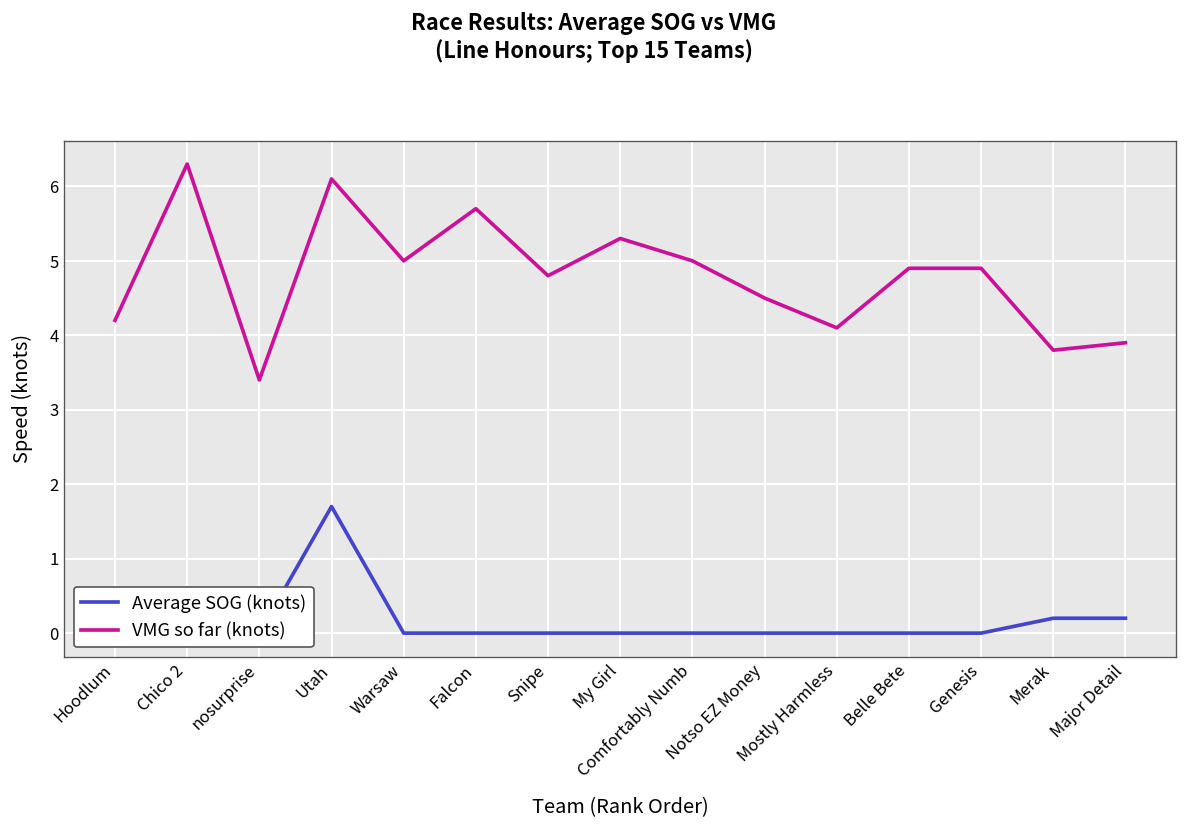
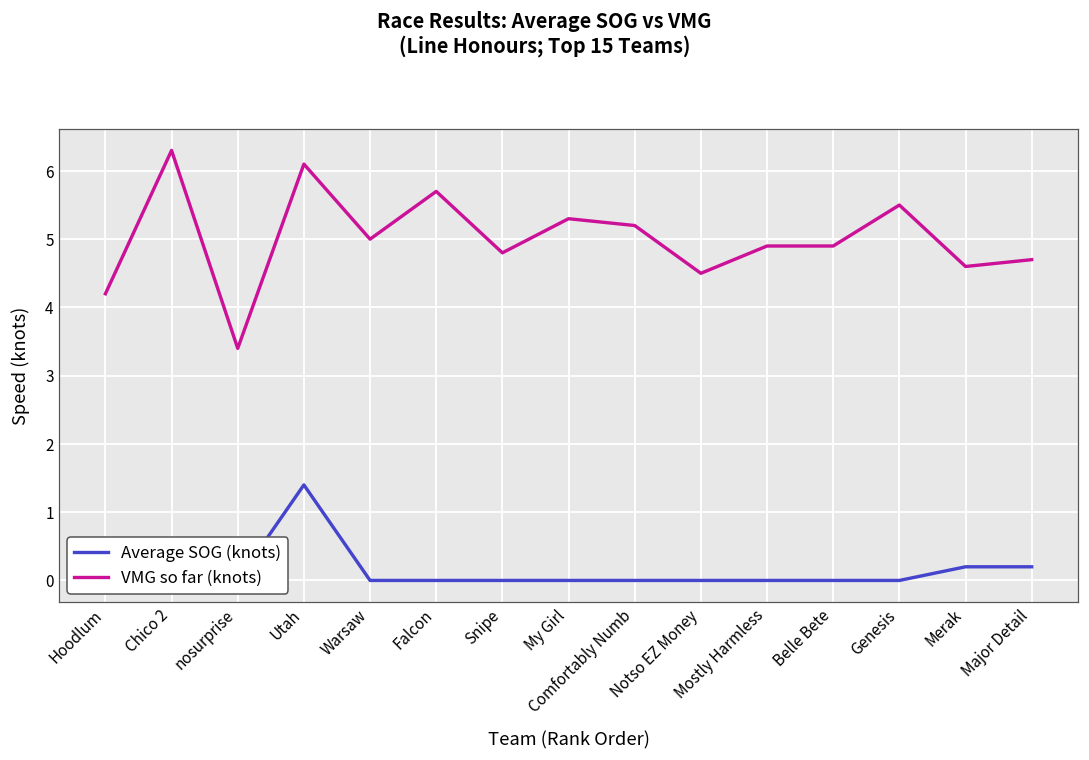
Average SOG (knots), Utah: 1.7 -> 1.4
VMG so far (knots), Comfortably Numb: 5.0 -> 5.2
VMG so far (knots), Mostly Harmless: 4.1 -> 4.9
VMG so far (knots), Genesis: 4.9 -> 5.5
VMG so far (knots), Merak: 3.8 -> 4.6
VMG so far (knots), Major Detail: 3.9 -> 4.7
